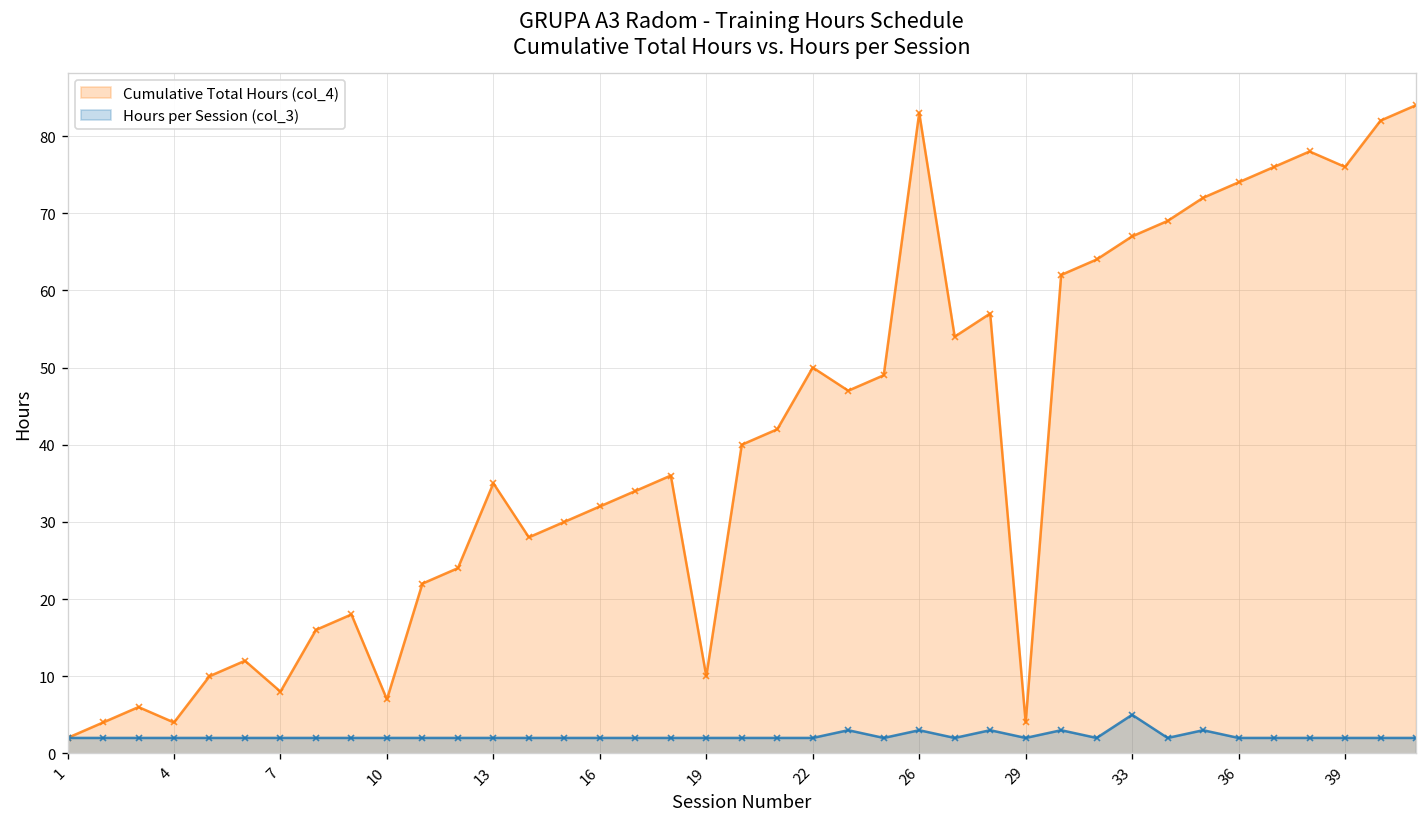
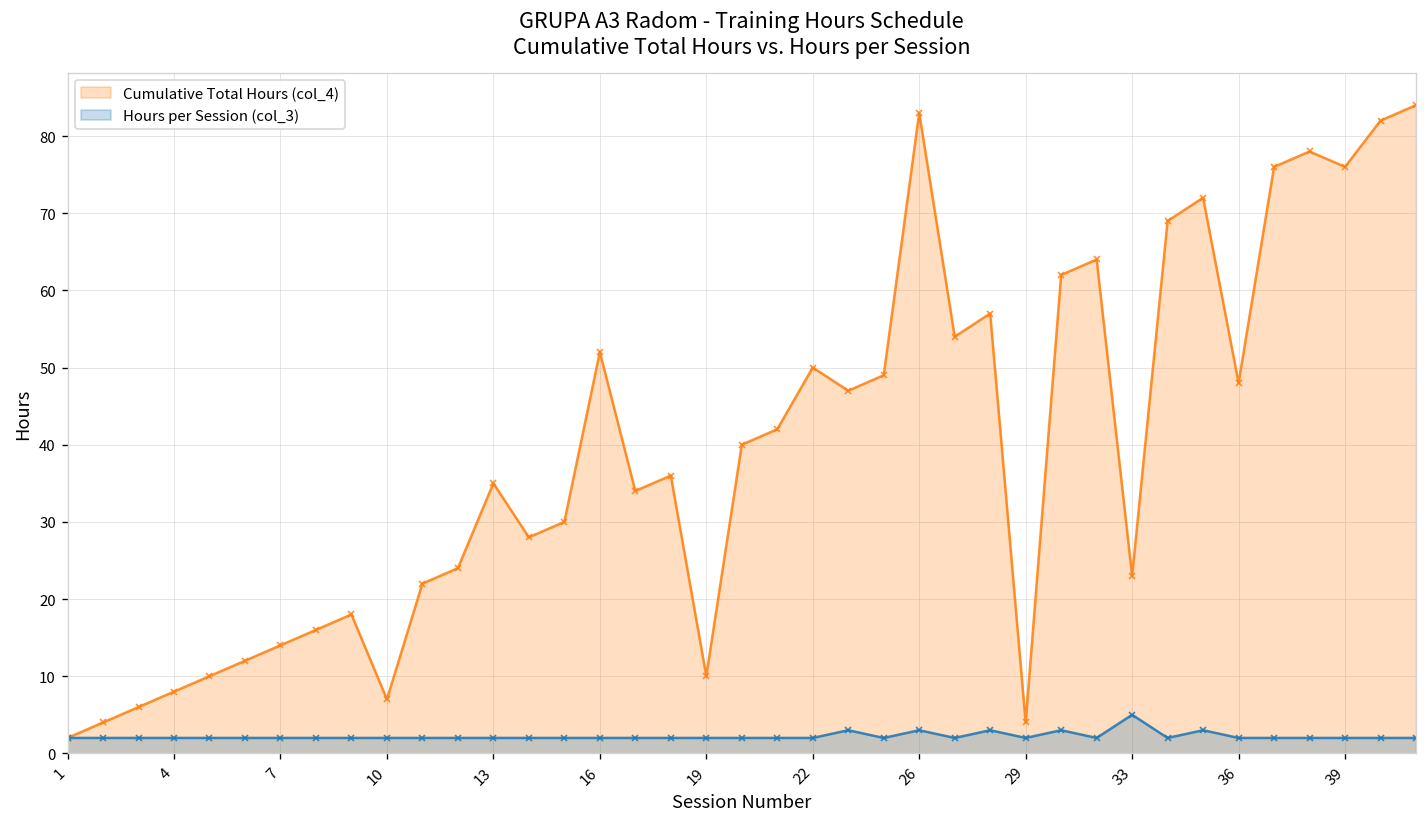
Cumulative Total Hours (col_4), 4: 4 -> 8
Cumulative Total Hours (col_4), 7: 8 -> 14
Cumulative Total Hours (col_4), 16: 32 -> 52
Cumulative Total Hours (col_4), 33: 67 -> 23
Cumulative Total Hours (col_4), 36: 74 -> 48
